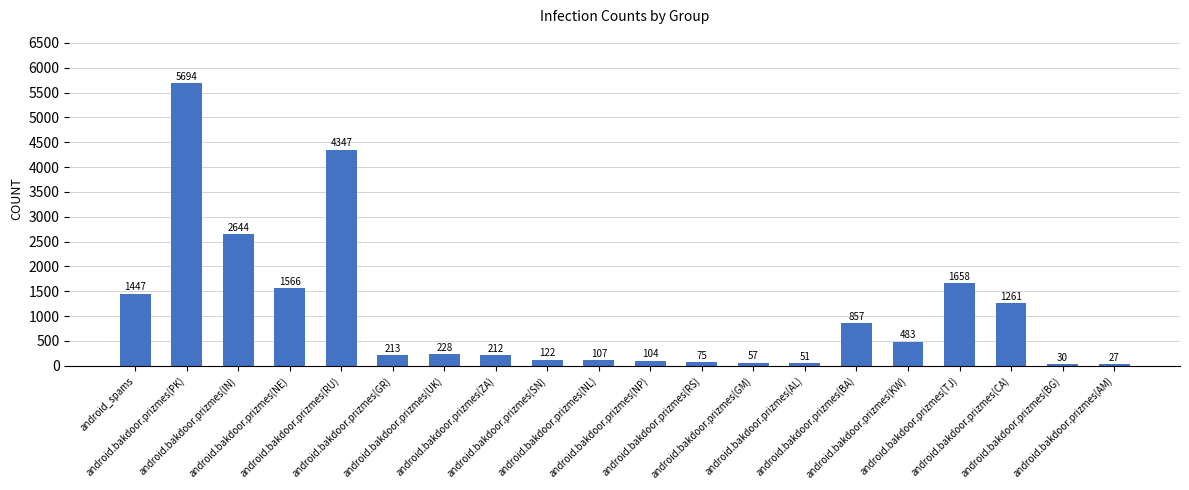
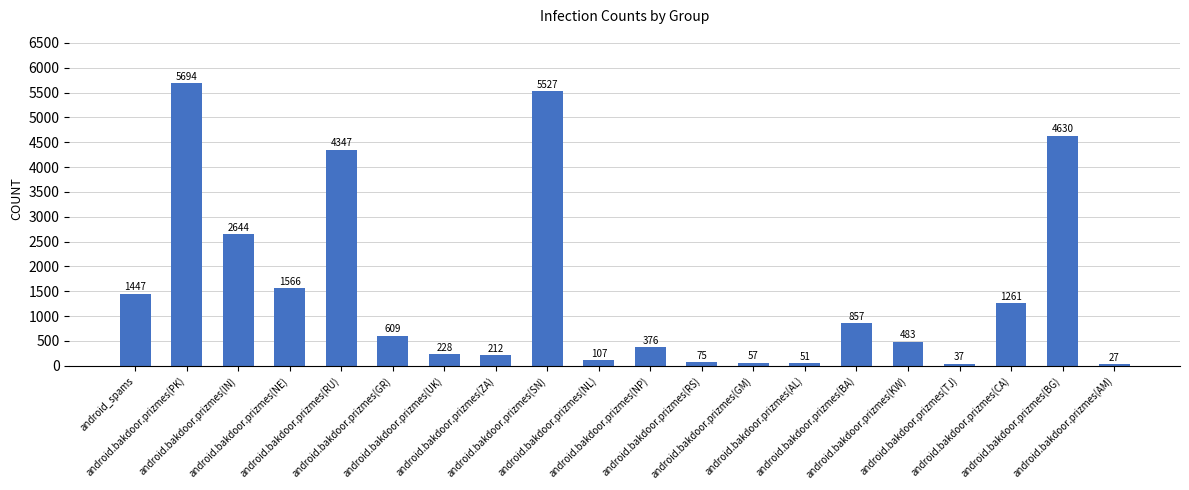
android.bakdoor.prizmes(GR): 213 -> 609
android.bakdoor.prizmes(SN): 122 -> 5527
android.bakdoor.prizmes(NP): 104 -> 376
android.bakdoor.prizmes(TJ): 1658 -> 37
android.bakdoor.prizmes(BG): 30 -> 4630
